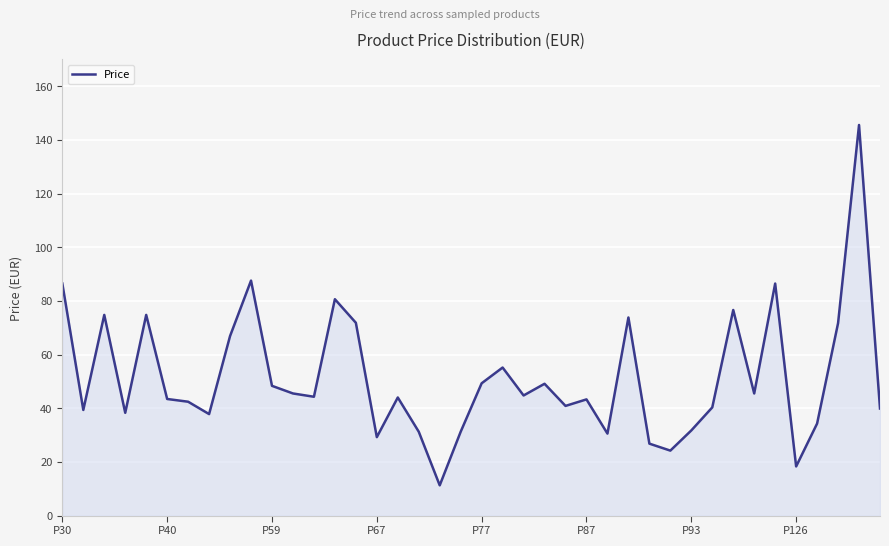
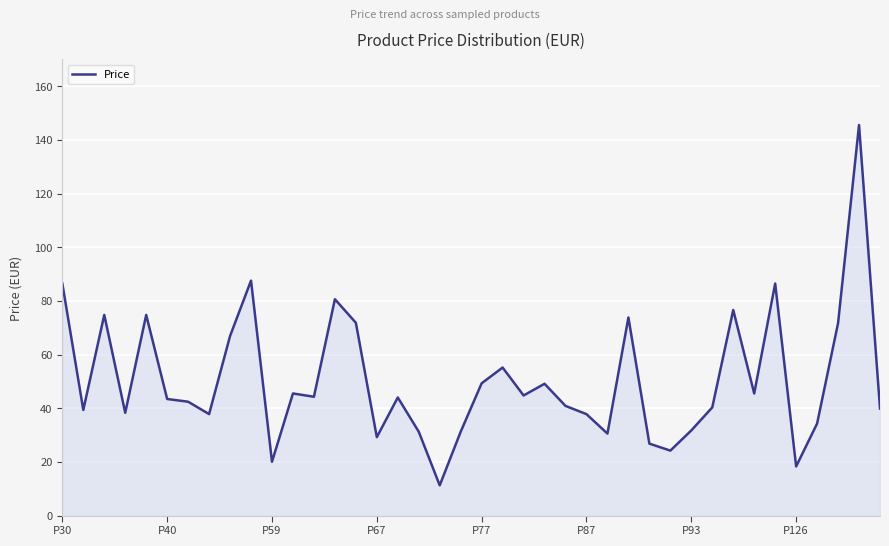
P59: 48 -> 20
P87: 43 -> 38
